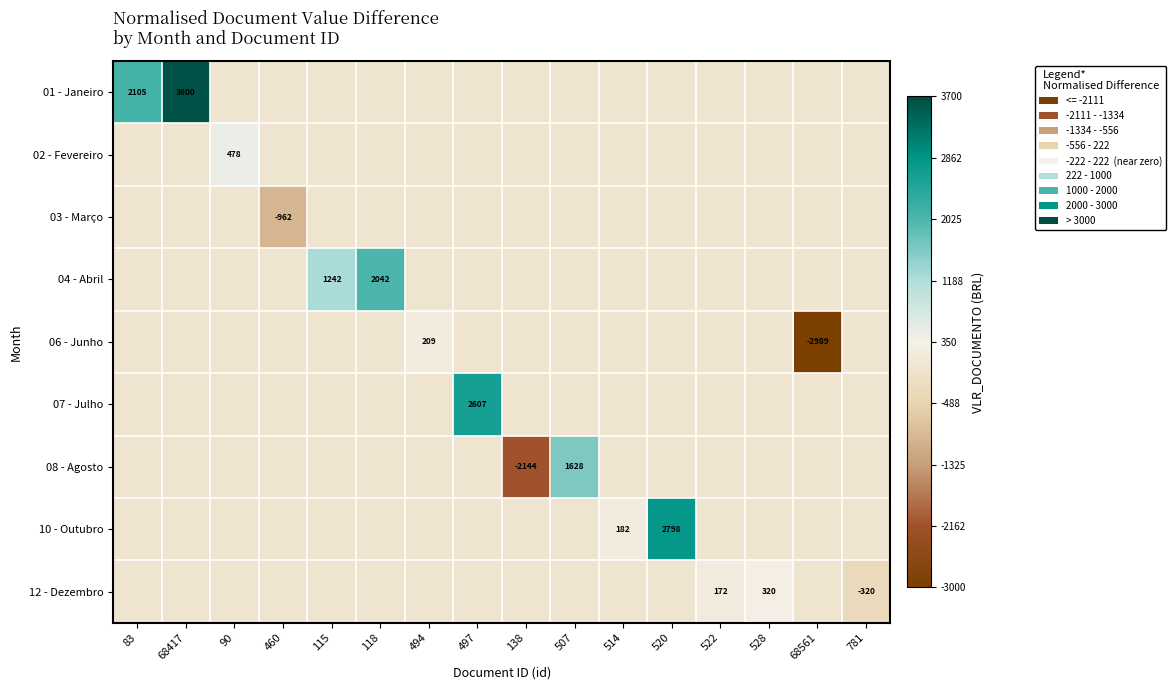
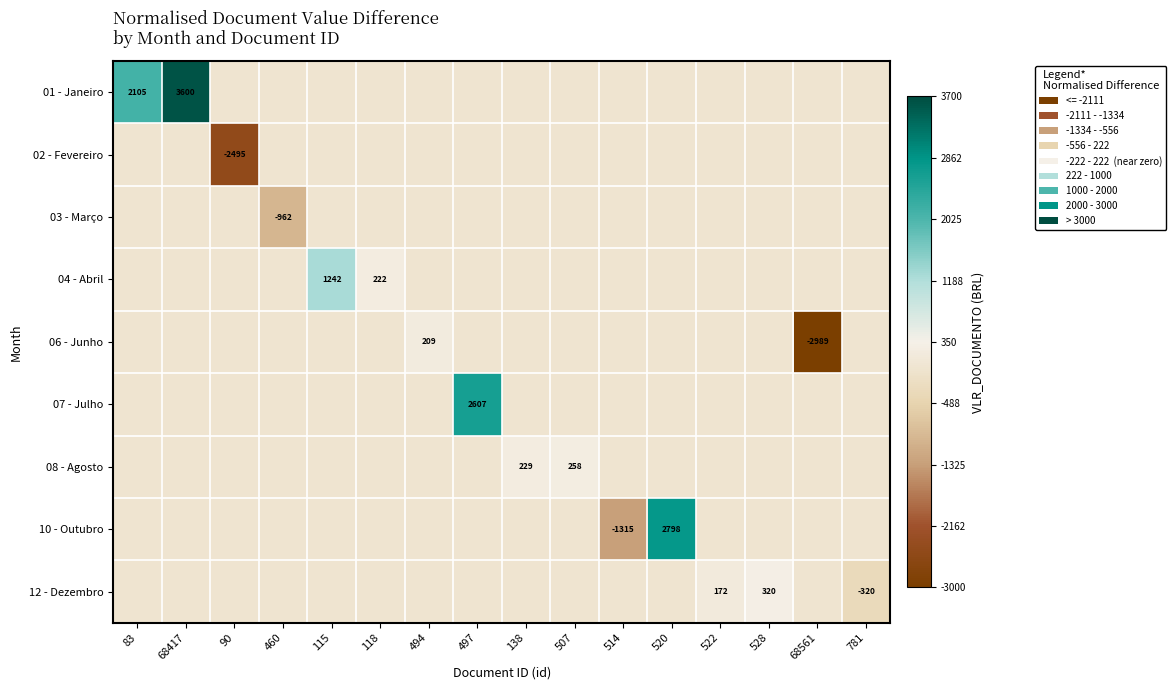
02 - Fevereiro, 90: 478 -> -2495
04 - Abril, 118: 2042 -> 222
08 - Agosto, 138: -2144 -> 229
08 - Agosto, 507: 1628 -> 258
10 - Outubro, 514: 182 -> -1315
